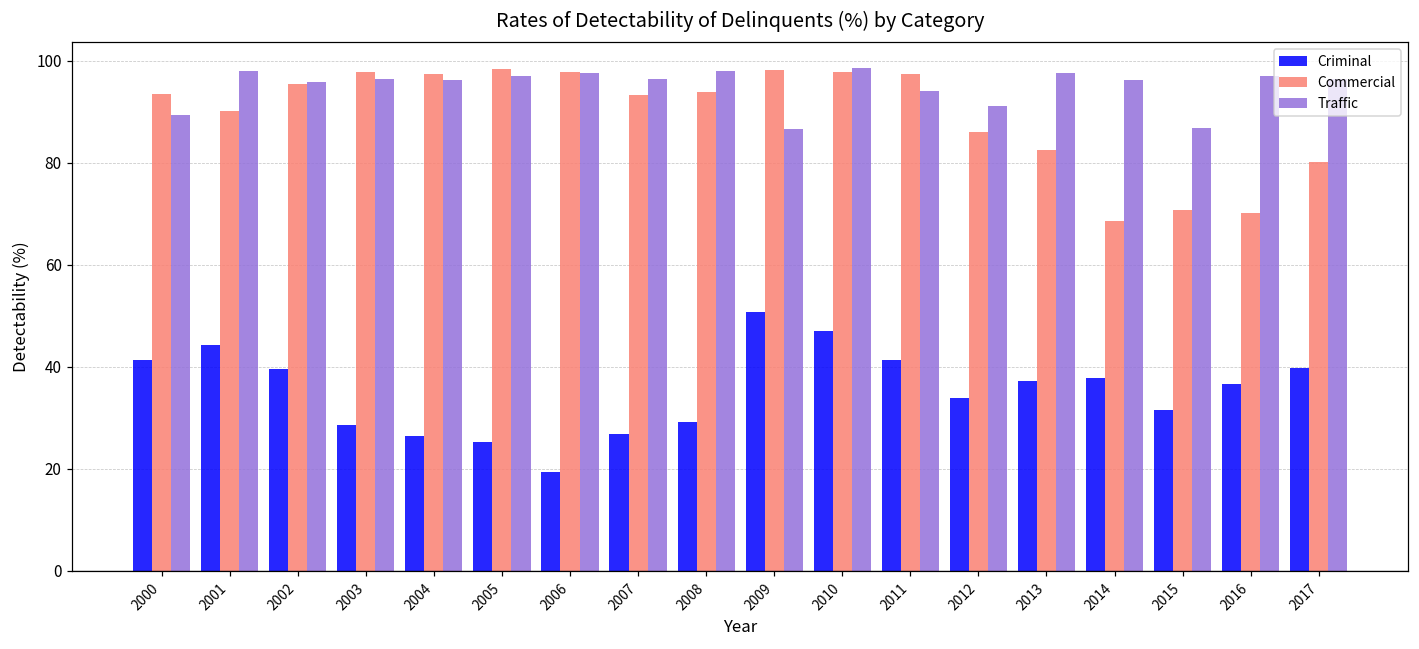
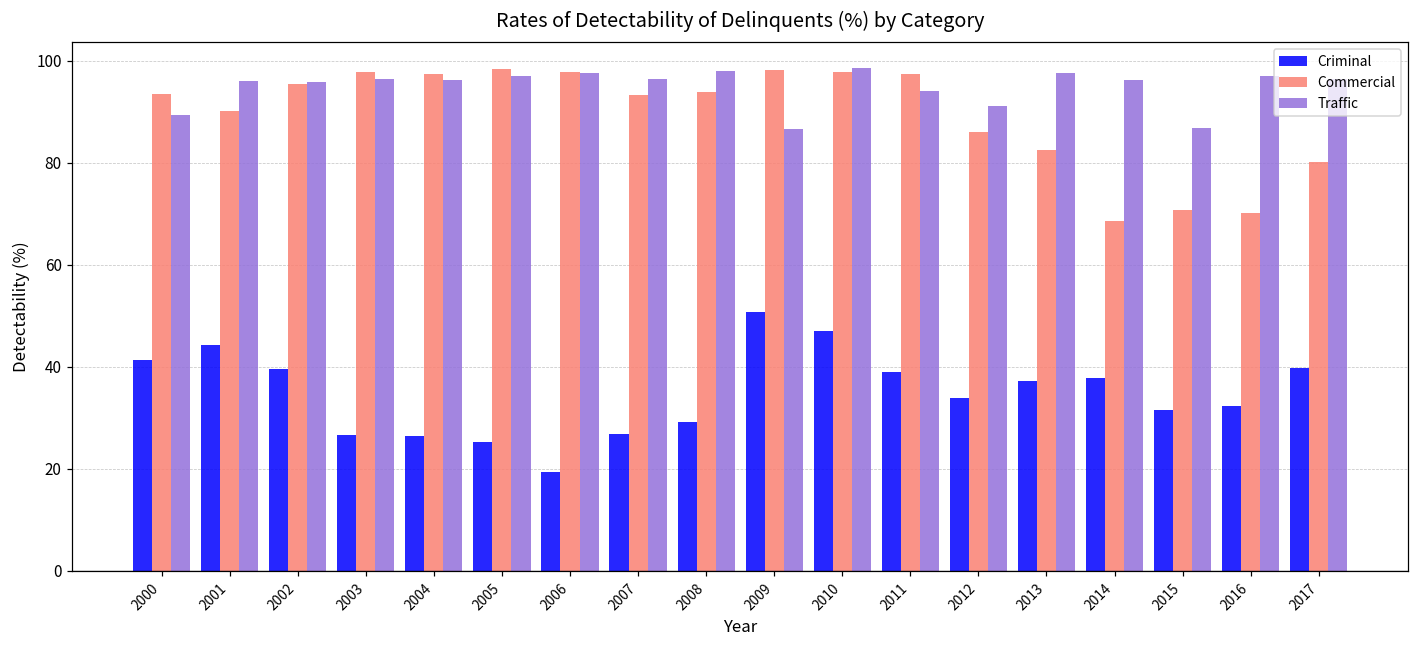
Traffic, 2001: 98 -> 96
Criminal, 2003: 29 -> 27
Criminal, 2011: 41 -> 39
Criminal, 2016: 37 -> 32
